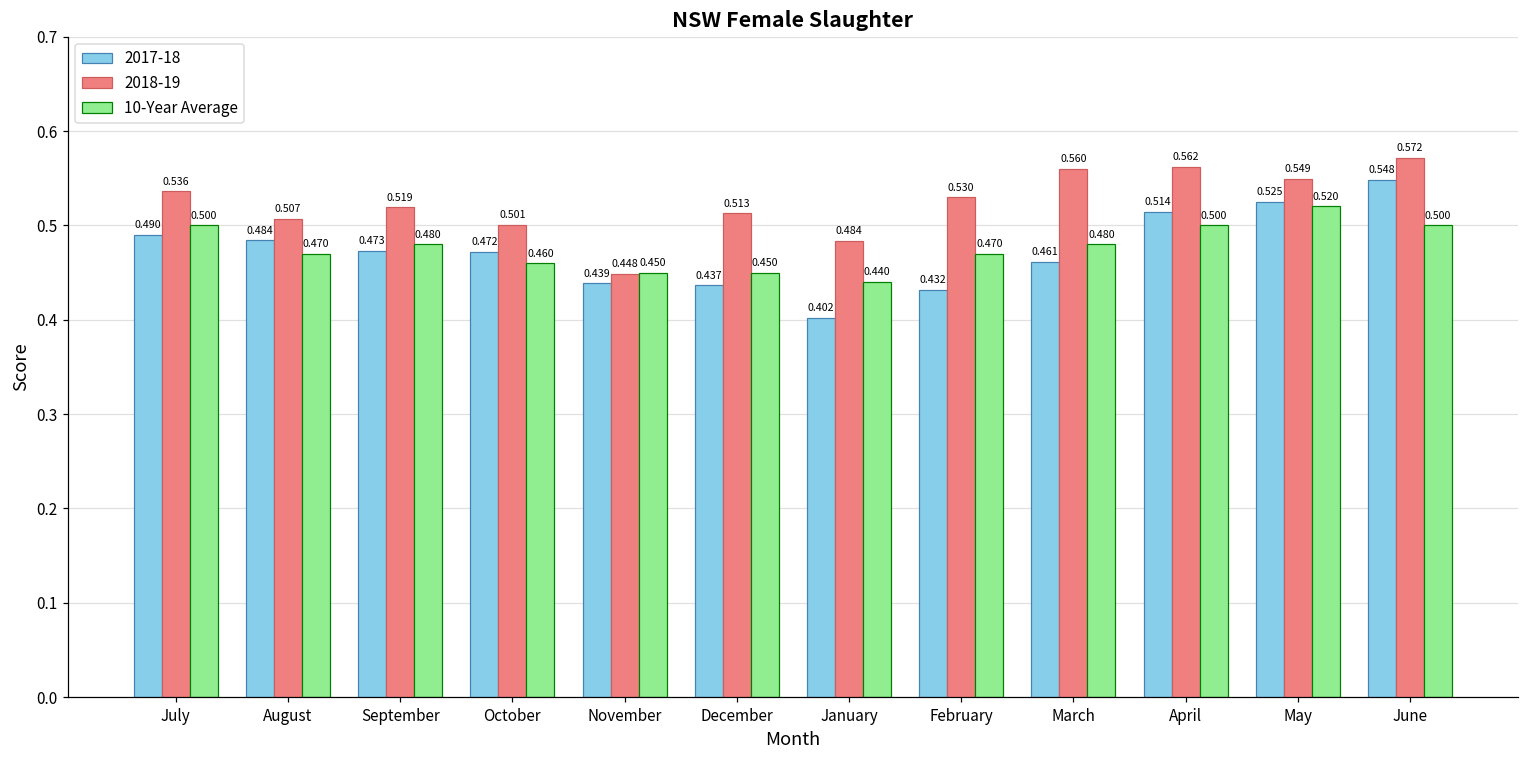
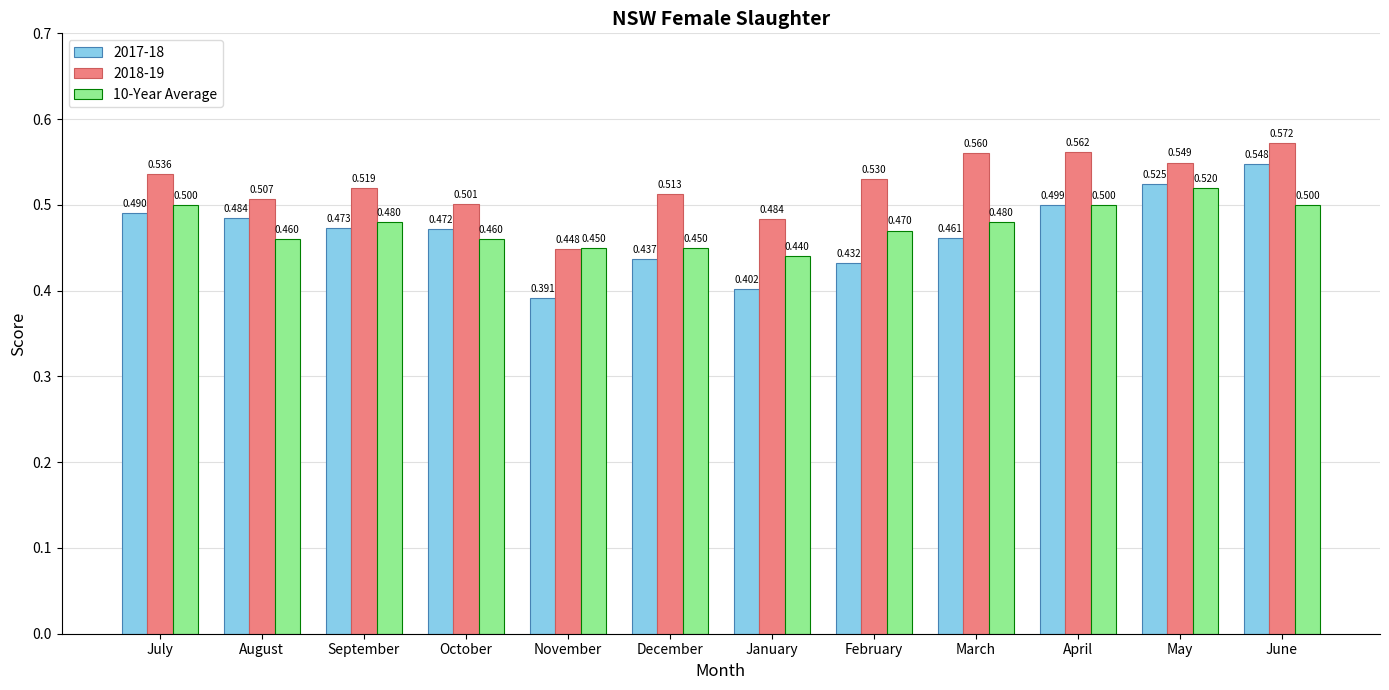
10-Year Average, August: 0.470 -> 0.460
2017-18, November: 0.439 -> 0.391
2017-18, April: 0.514 -> 0.499
